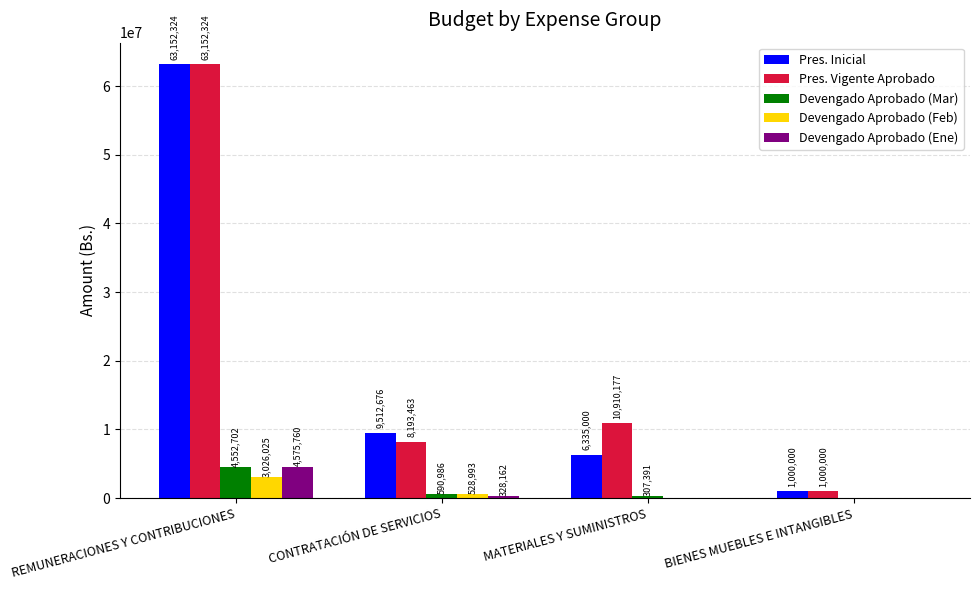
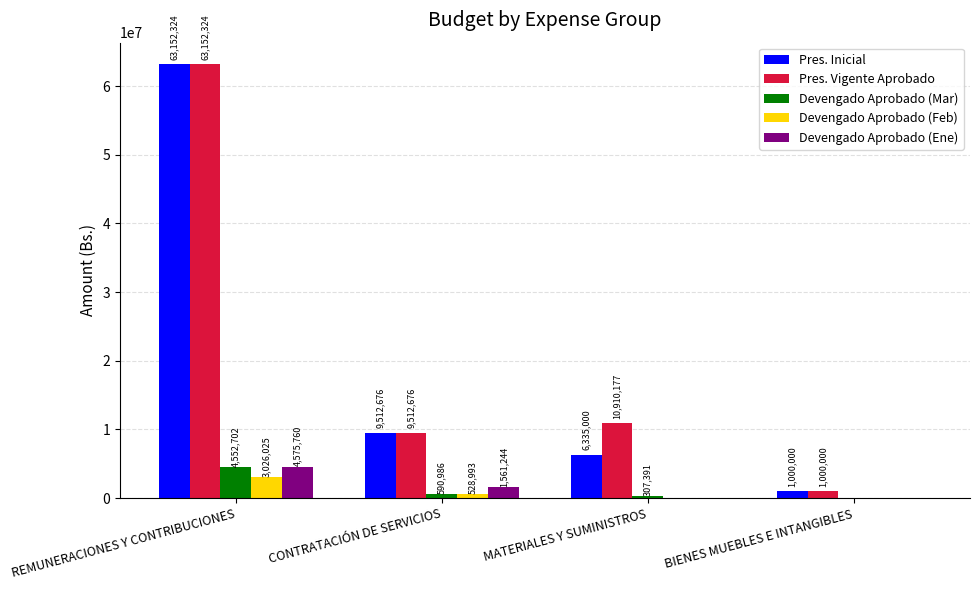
Pres. Vigente Aprobado, CONTRATACIÓN DE SERVICIOS: 8,193,463 -> 9,512,676
Devengado Aprobado (Ene), CONTRATACIÓN DE SERVICIOS: 328,162 -> 1,561,244
